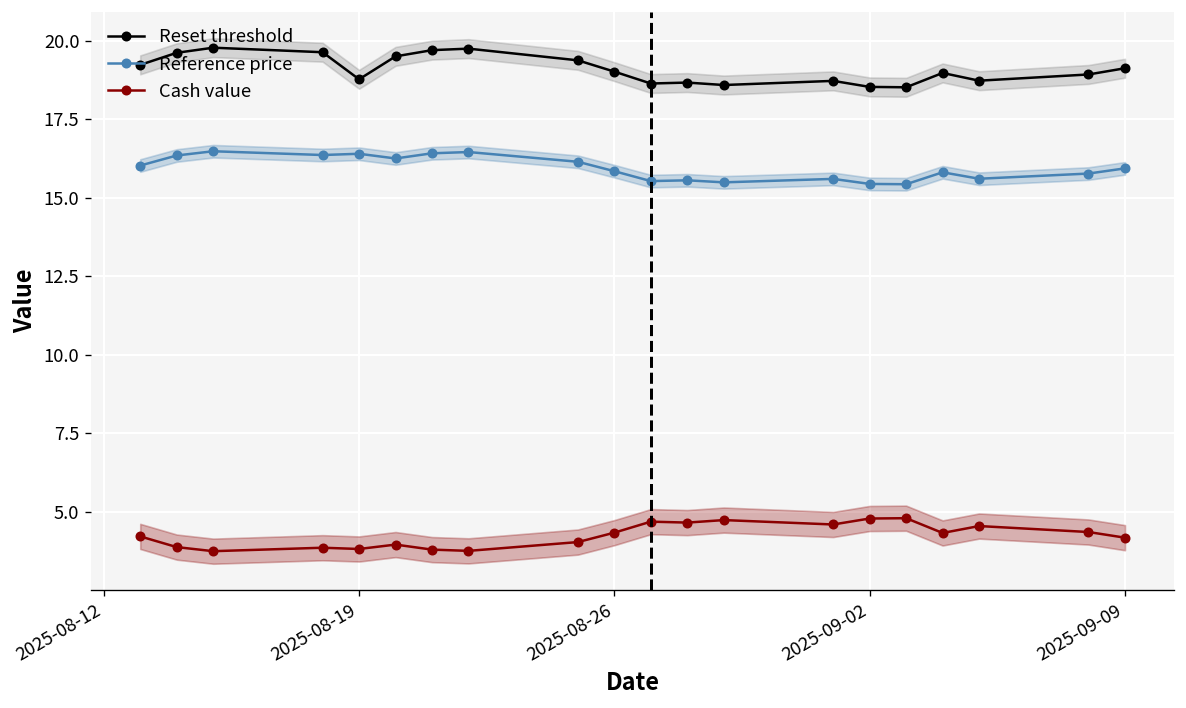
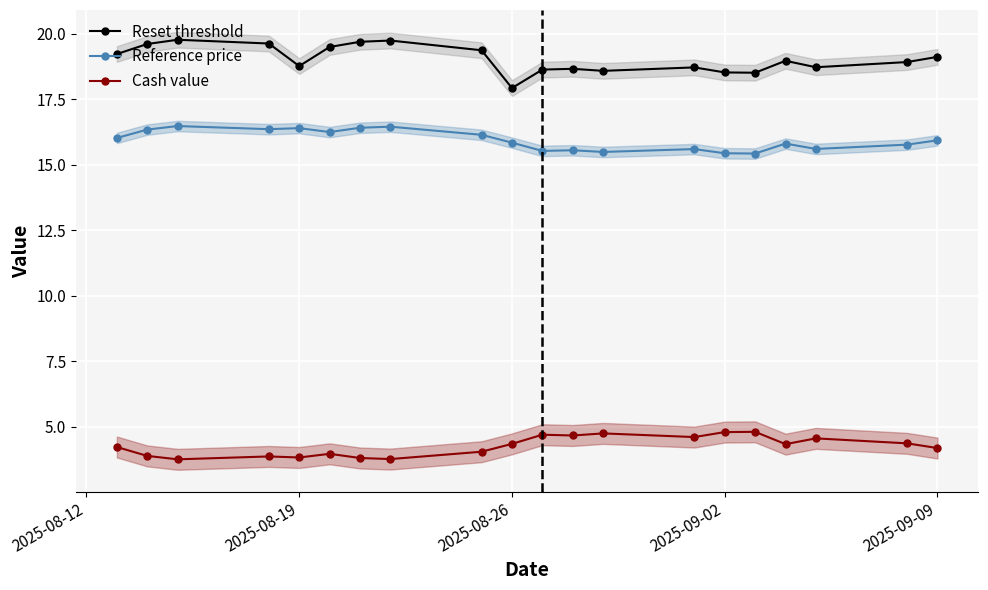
Reset threshold, 2025-08-26: 19.0 -> 17.9
